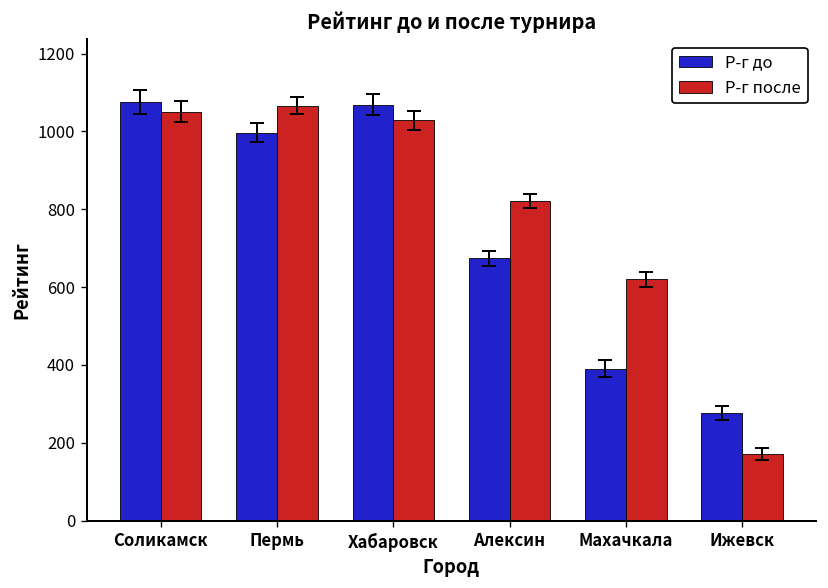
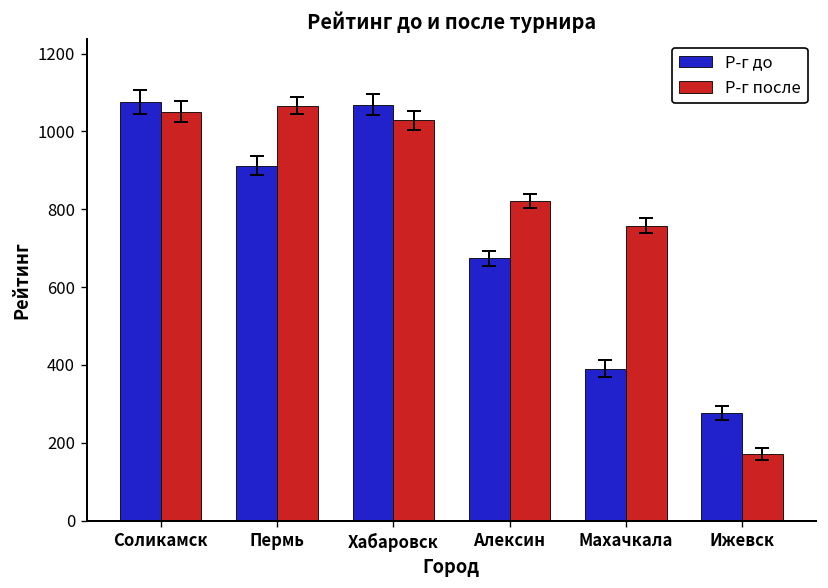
Р-г до, Пермь: 1000 -> 910
Р-г после, Махачкала: 620 -> 760
